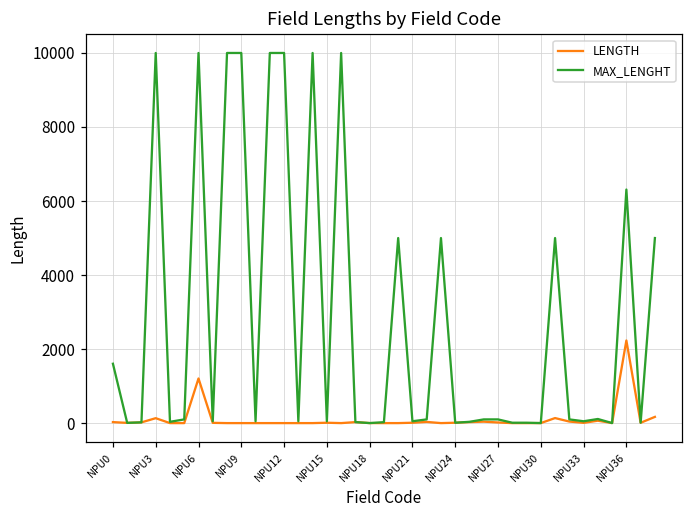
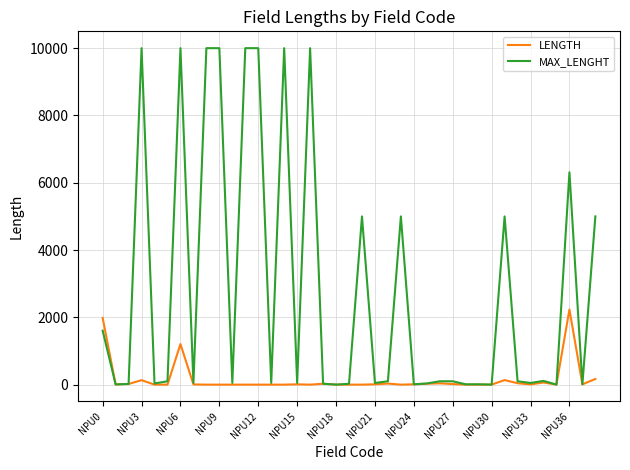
LENGTH, NPU0: 0 -> 2000
